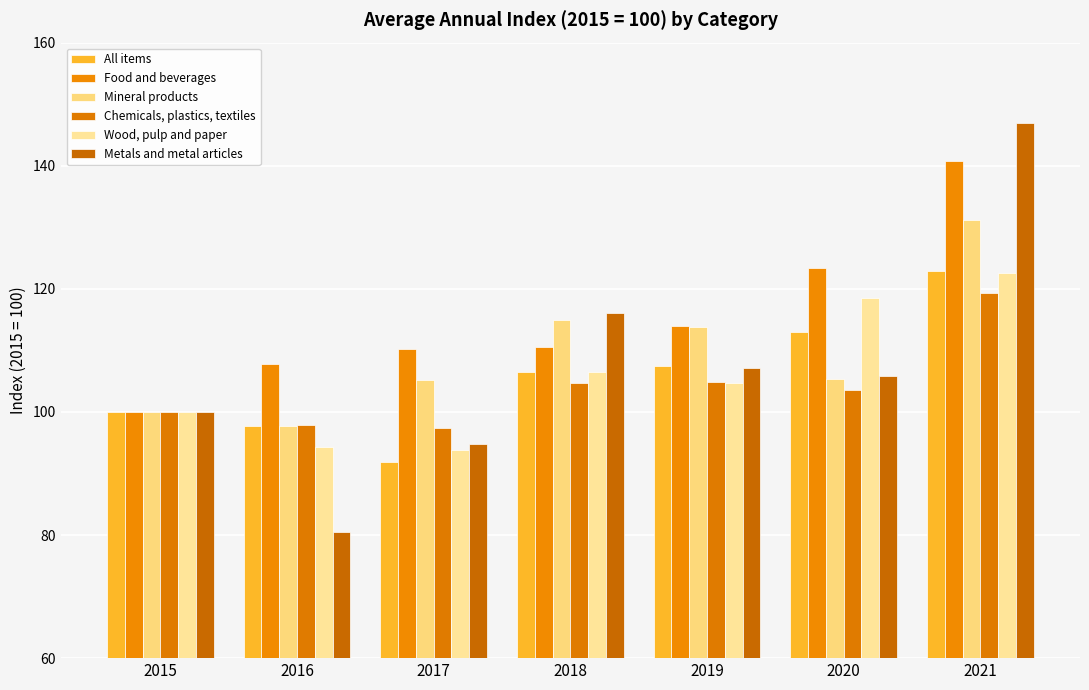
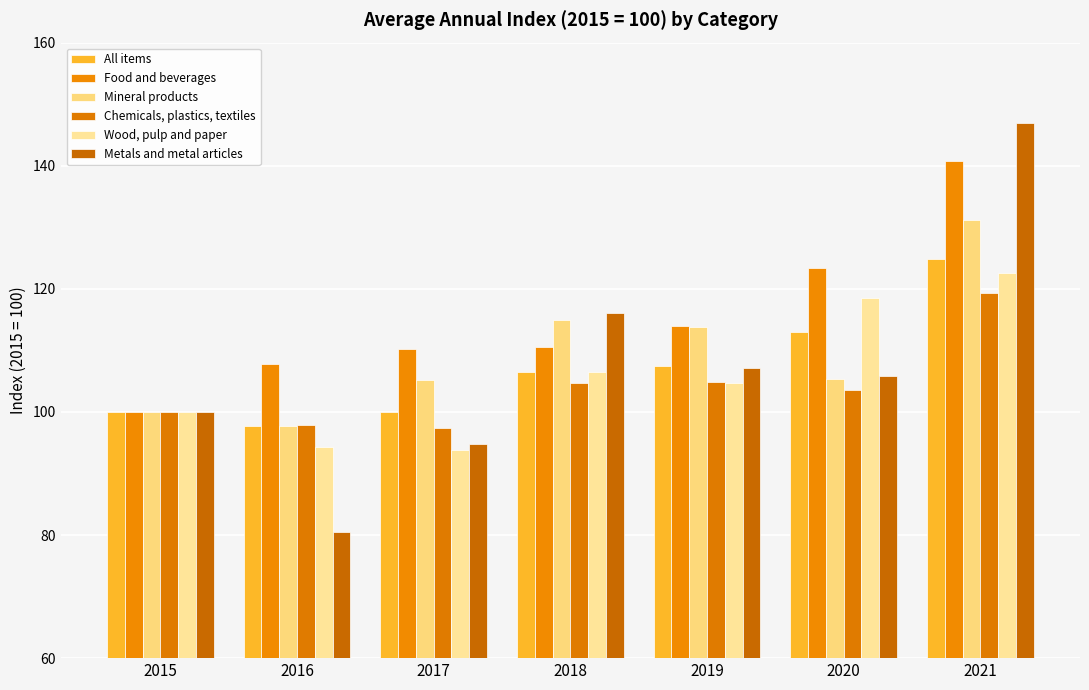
All items, 2017: 92 -> 100
All items, 2021: 123 -> 125
